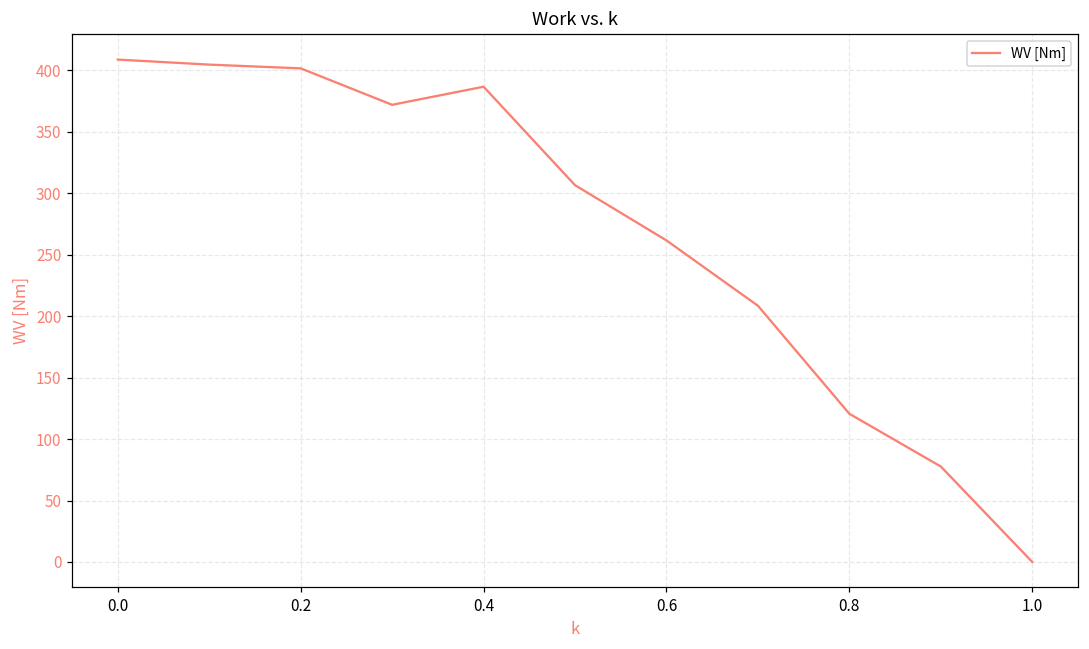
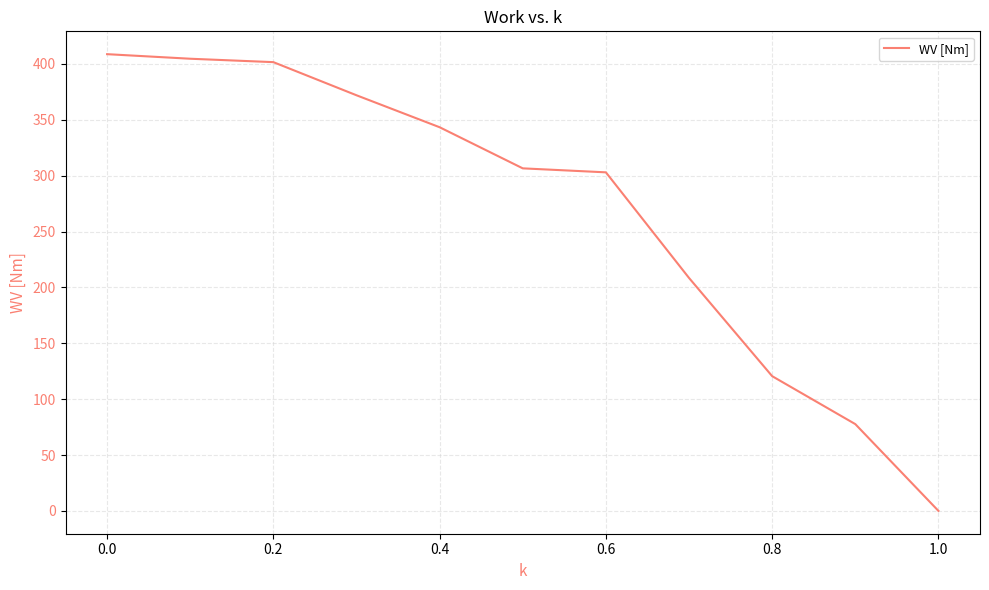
0.4: 387 -> 343
0.6: 262 -> 303
